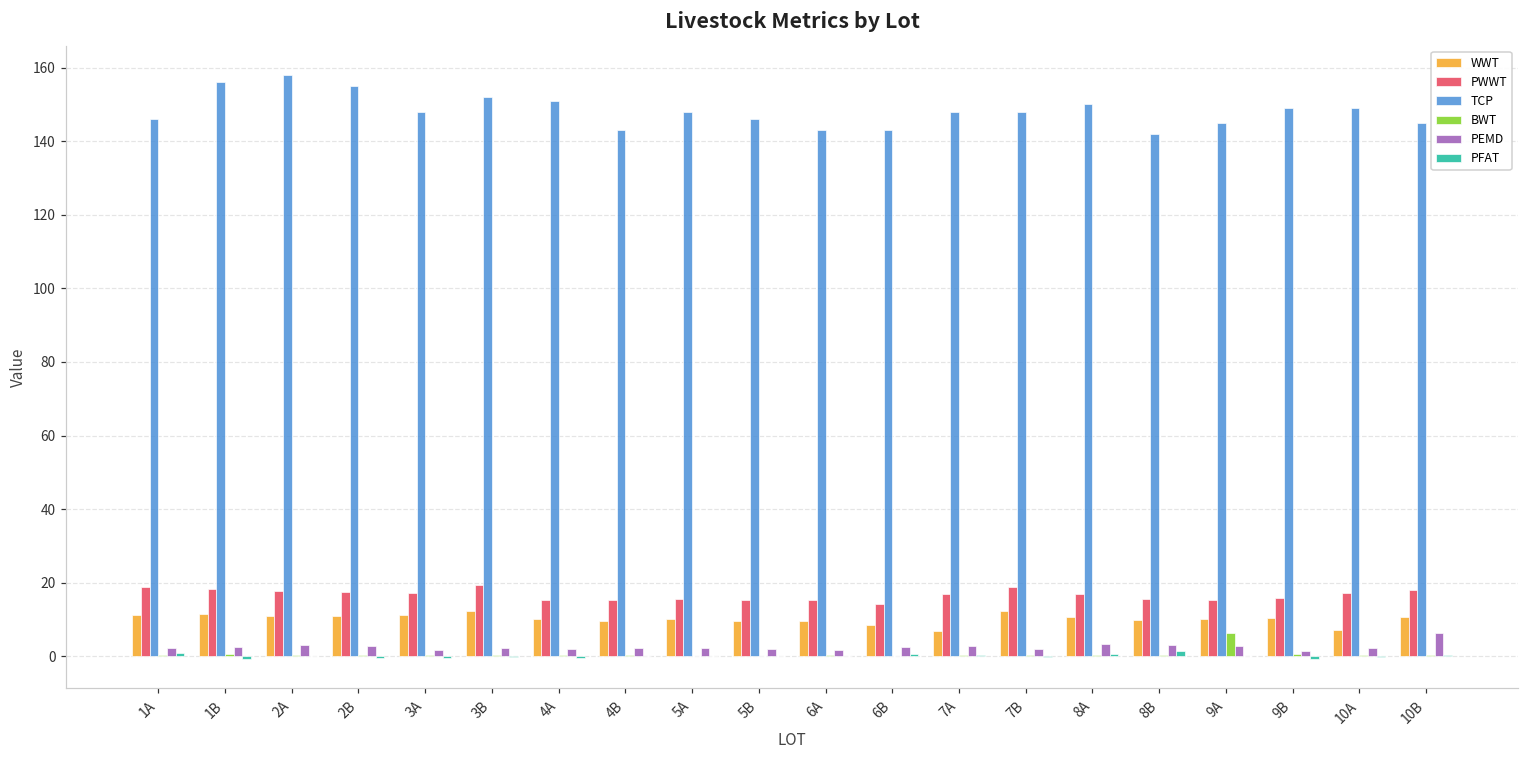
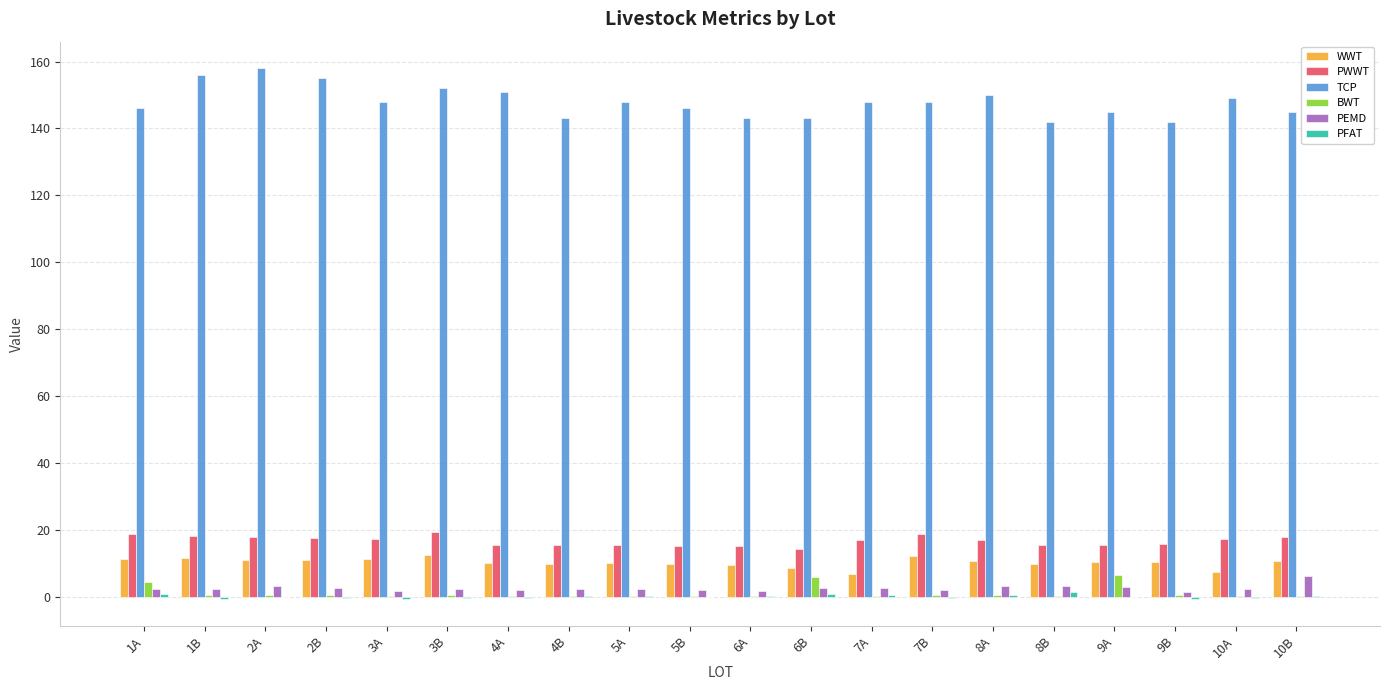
BWT, 1A: 0 -> 4
BWT, 6B: 0 -> 6
TCP, 9B: 149 -> 142
